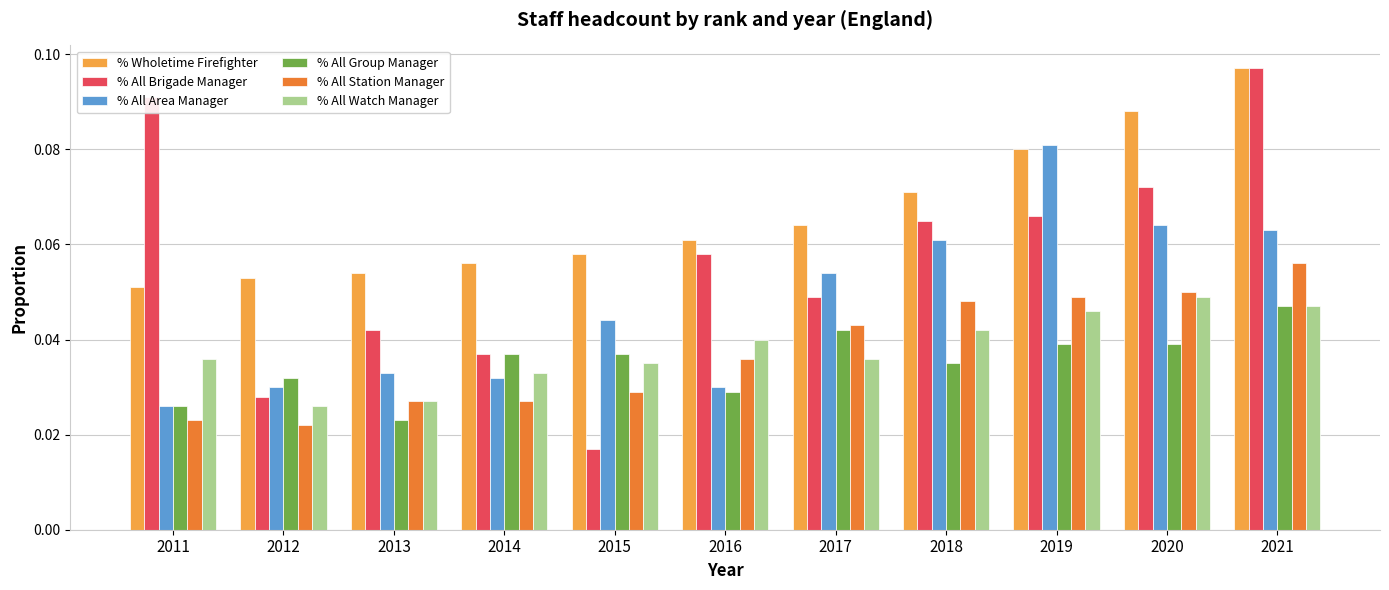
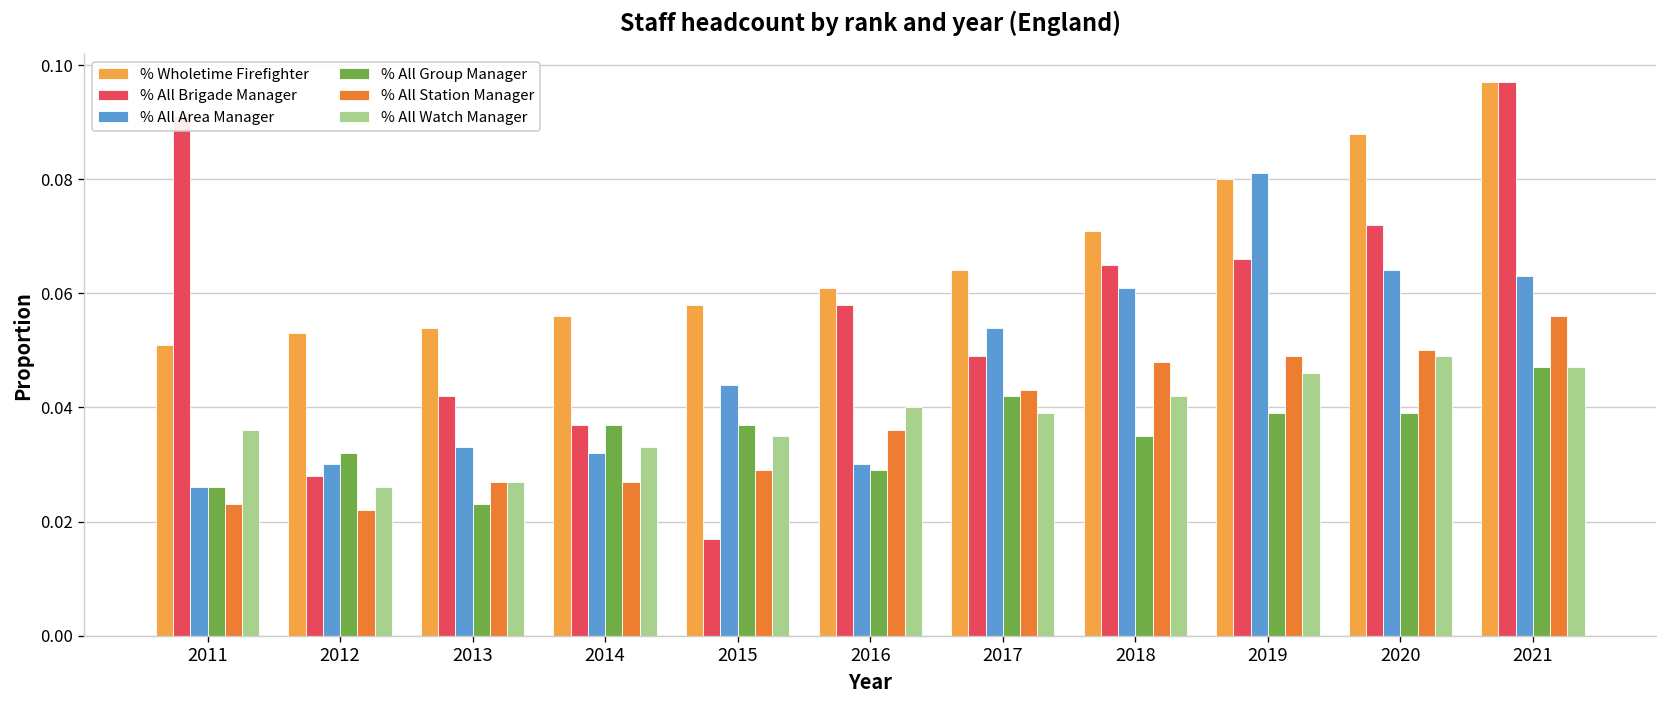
% All Watch Manager, 2017: 0.036 -> 0.039
